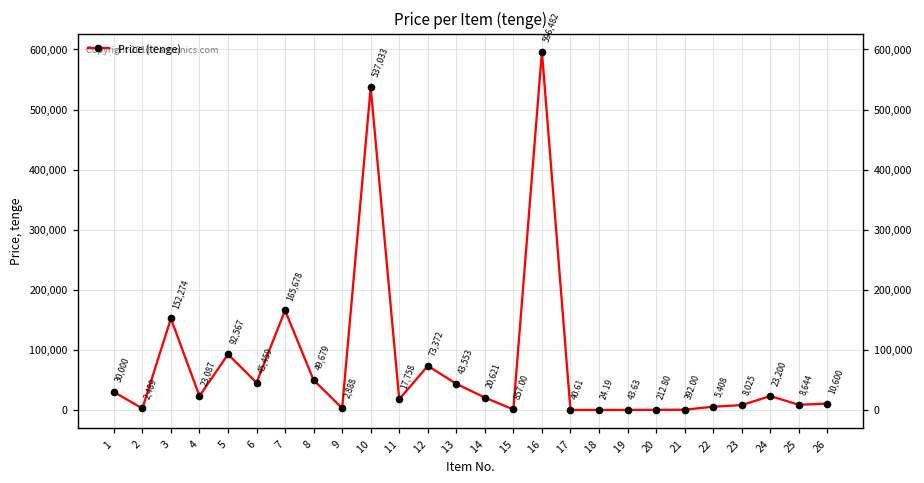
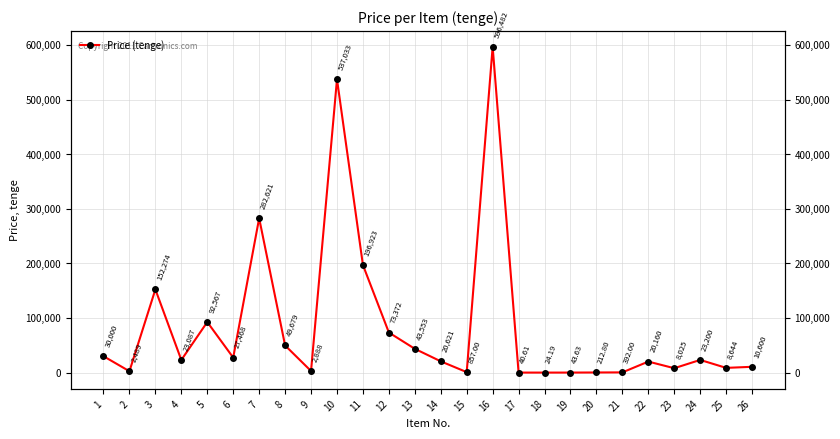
6: 45,459 -> 27,468
7: 165,678 -> 282,621
11: 17,758 -> 196,923
22: 5,408 -> 20,160
